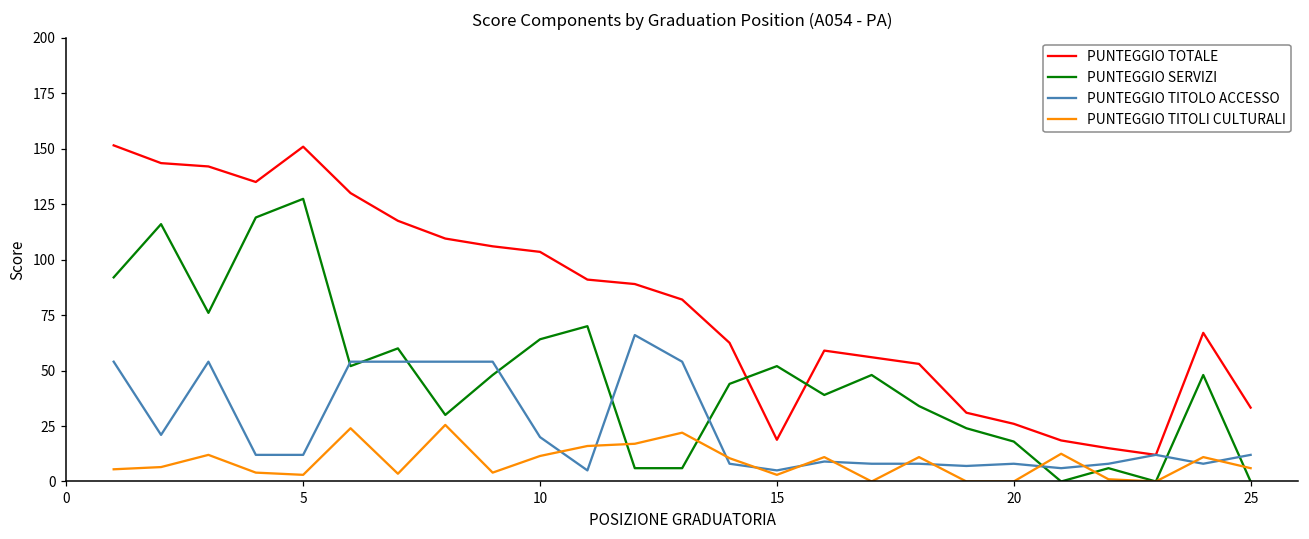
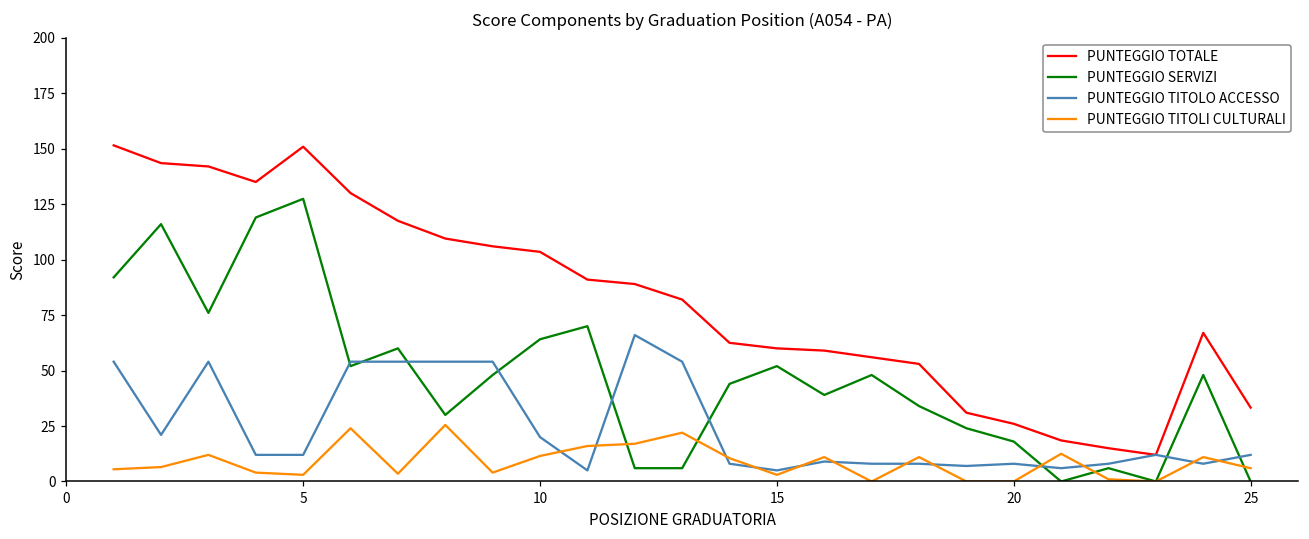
PUNTEGGIO TOTALE, 15: 19 -> 60
